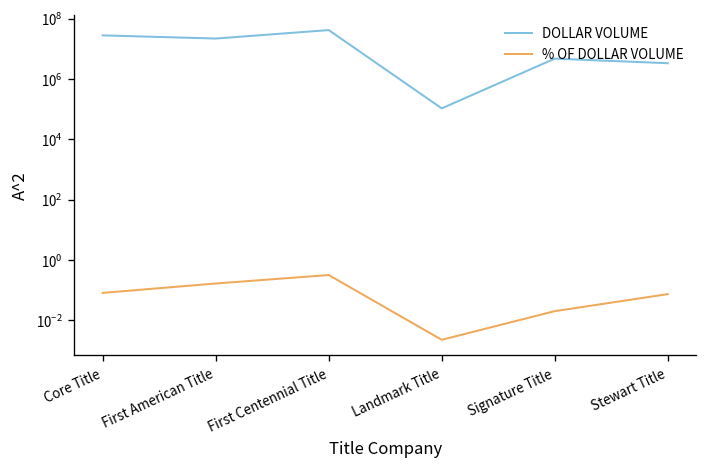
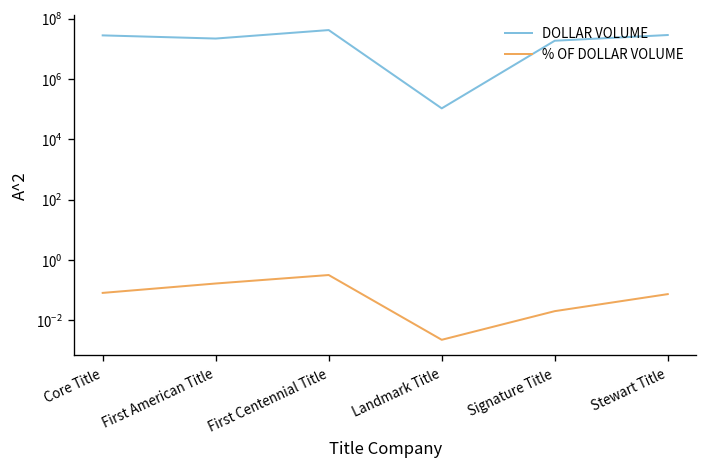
DOLLAR VOLUME, Signature Title: 5000000 -> 20000000
DOLLAR VOLUME, Stewart Title: 3000000 -> 30000000
